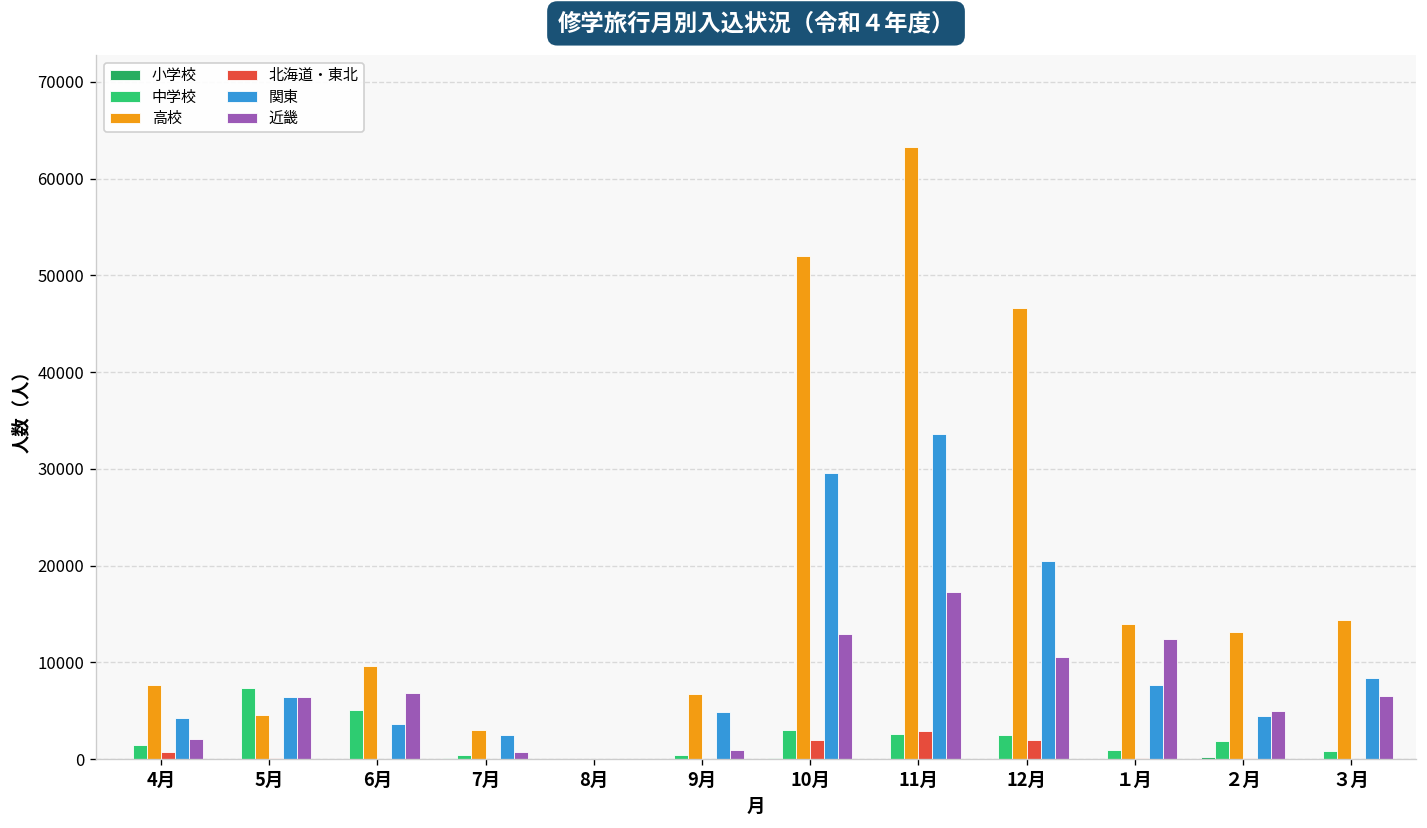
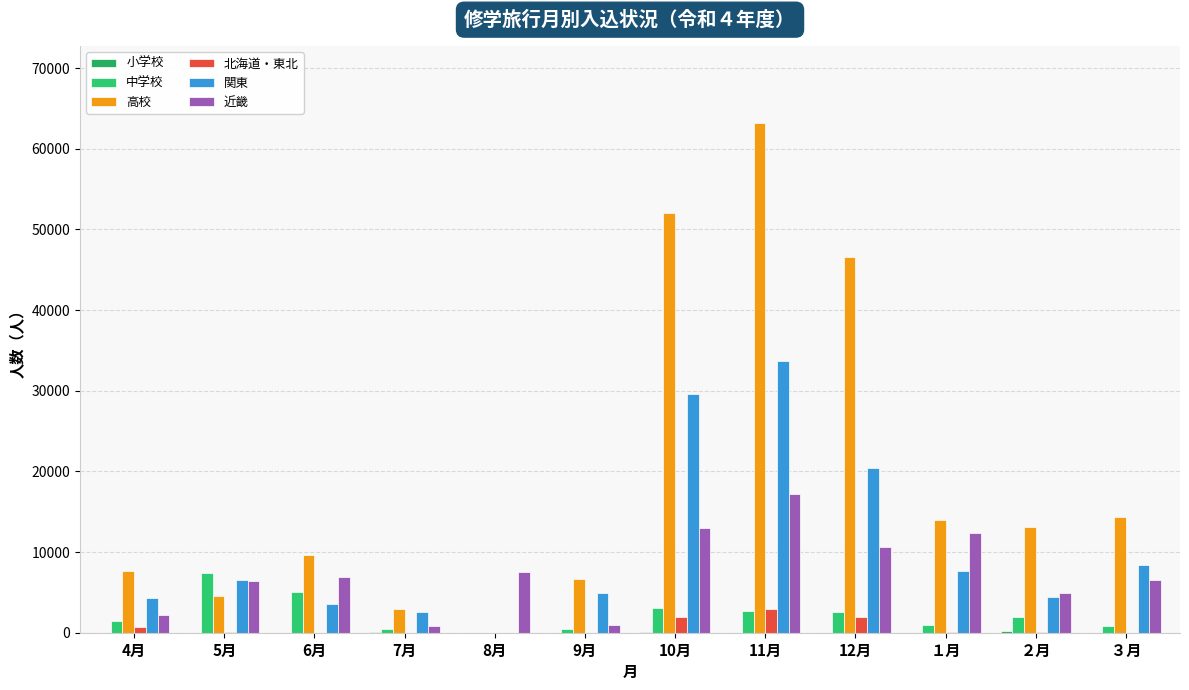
近畿, 8月: 0 -> 8000
